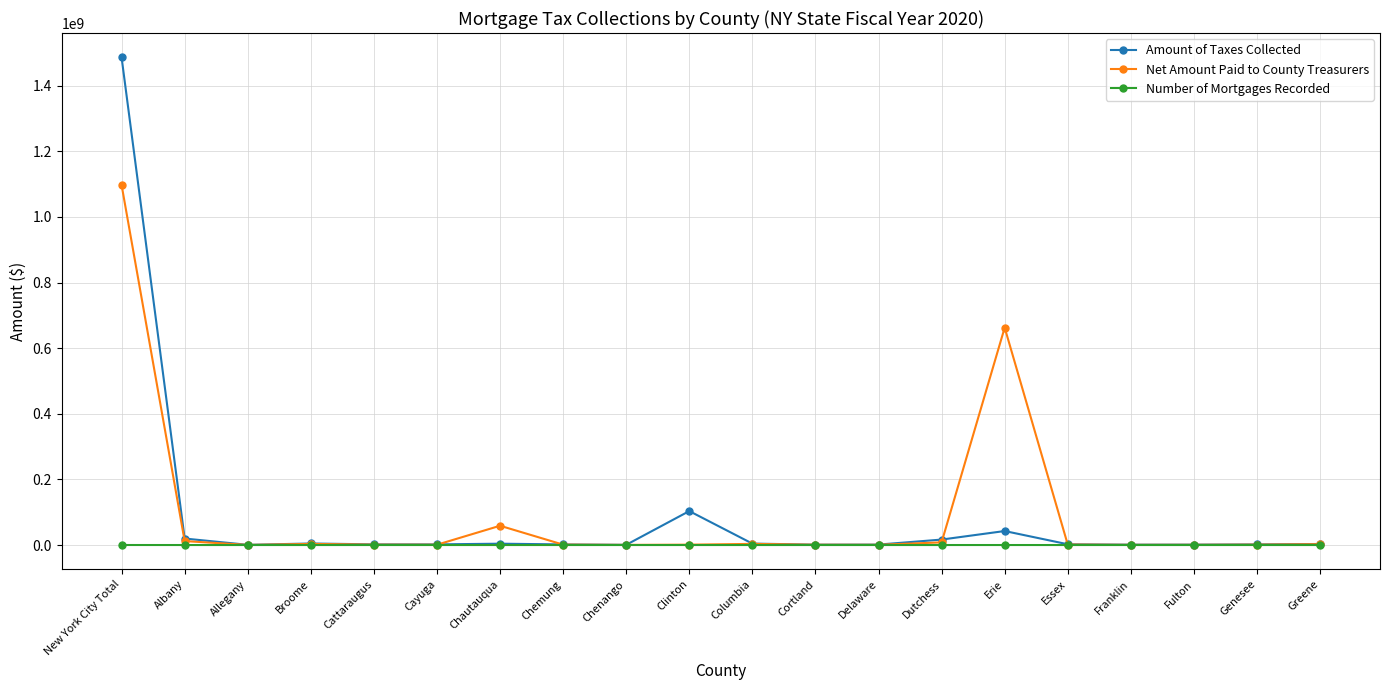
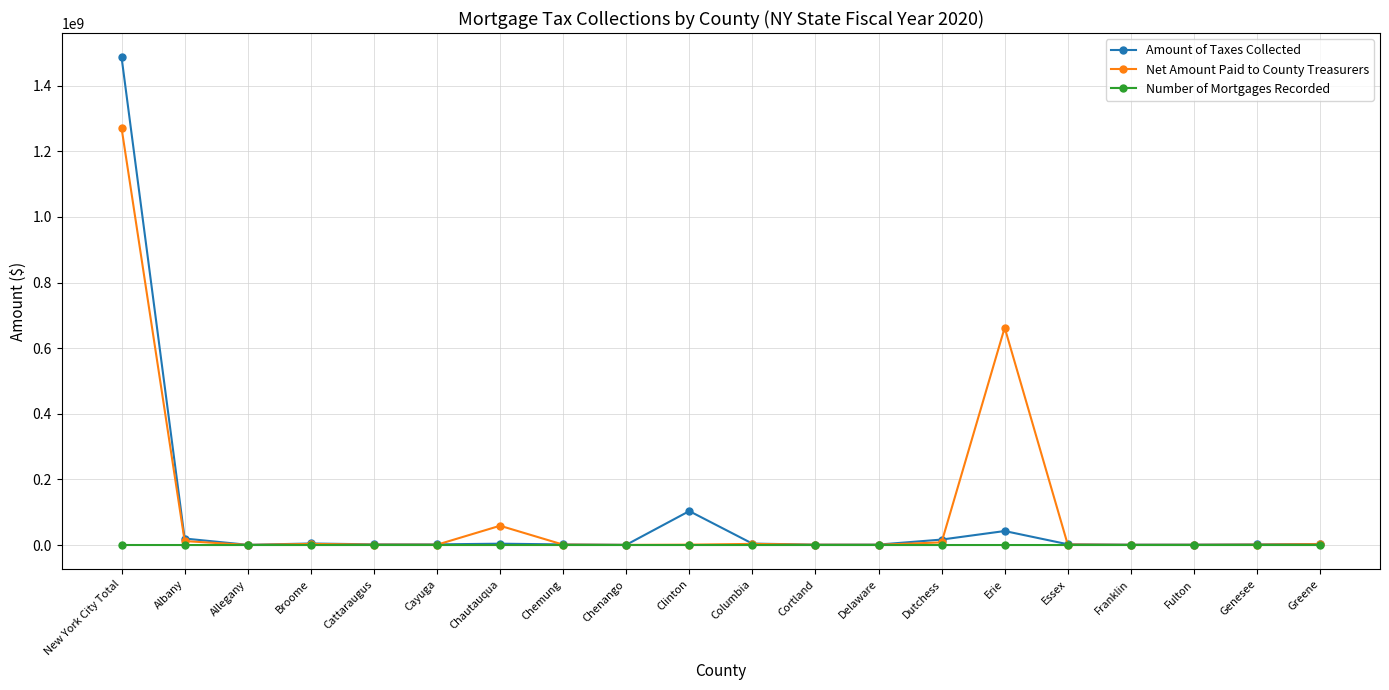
Net Amount Paid to County Treasurers, New York City Total: 1100000000 -> 1270000000
